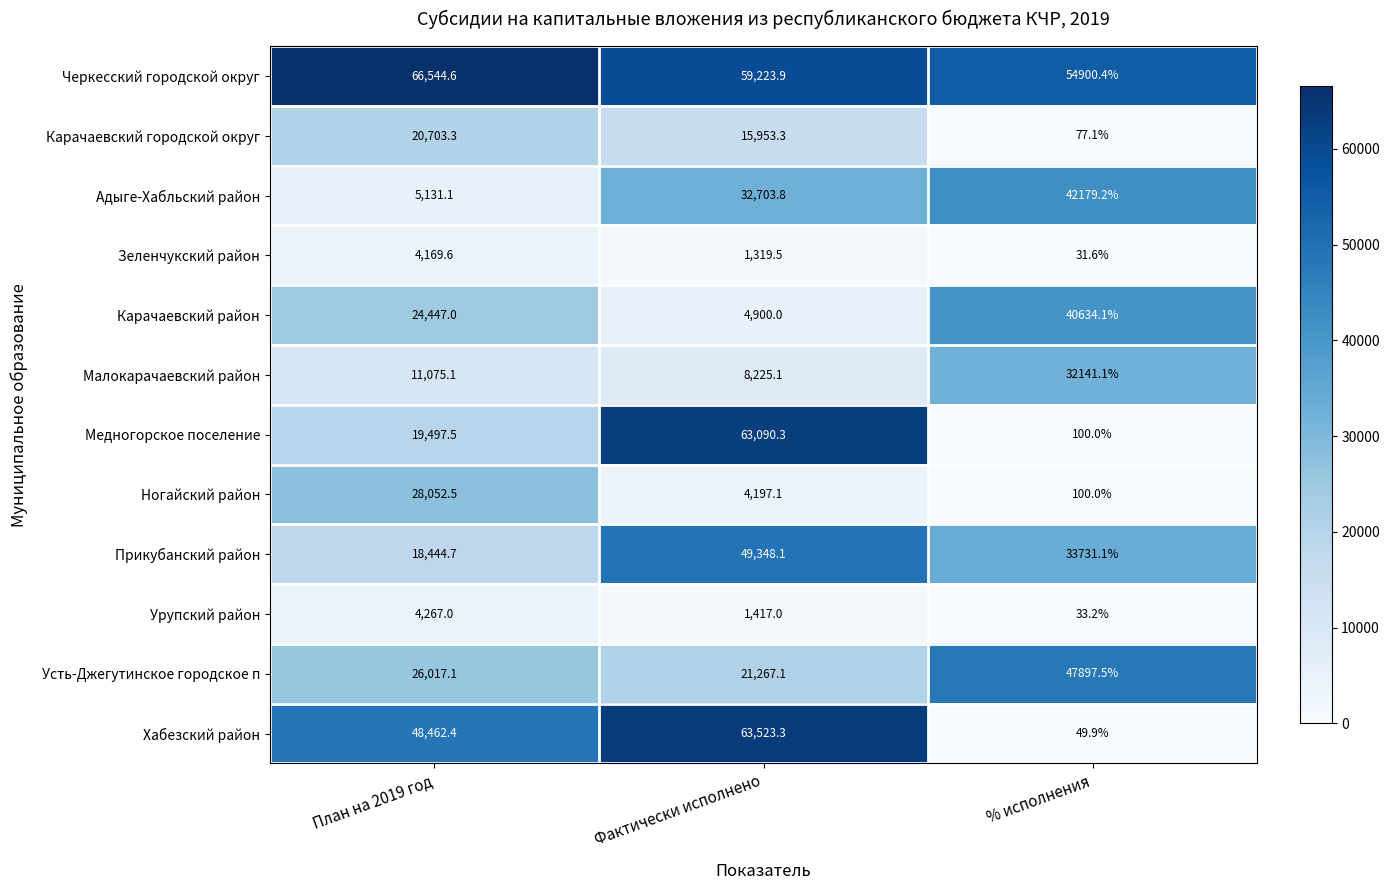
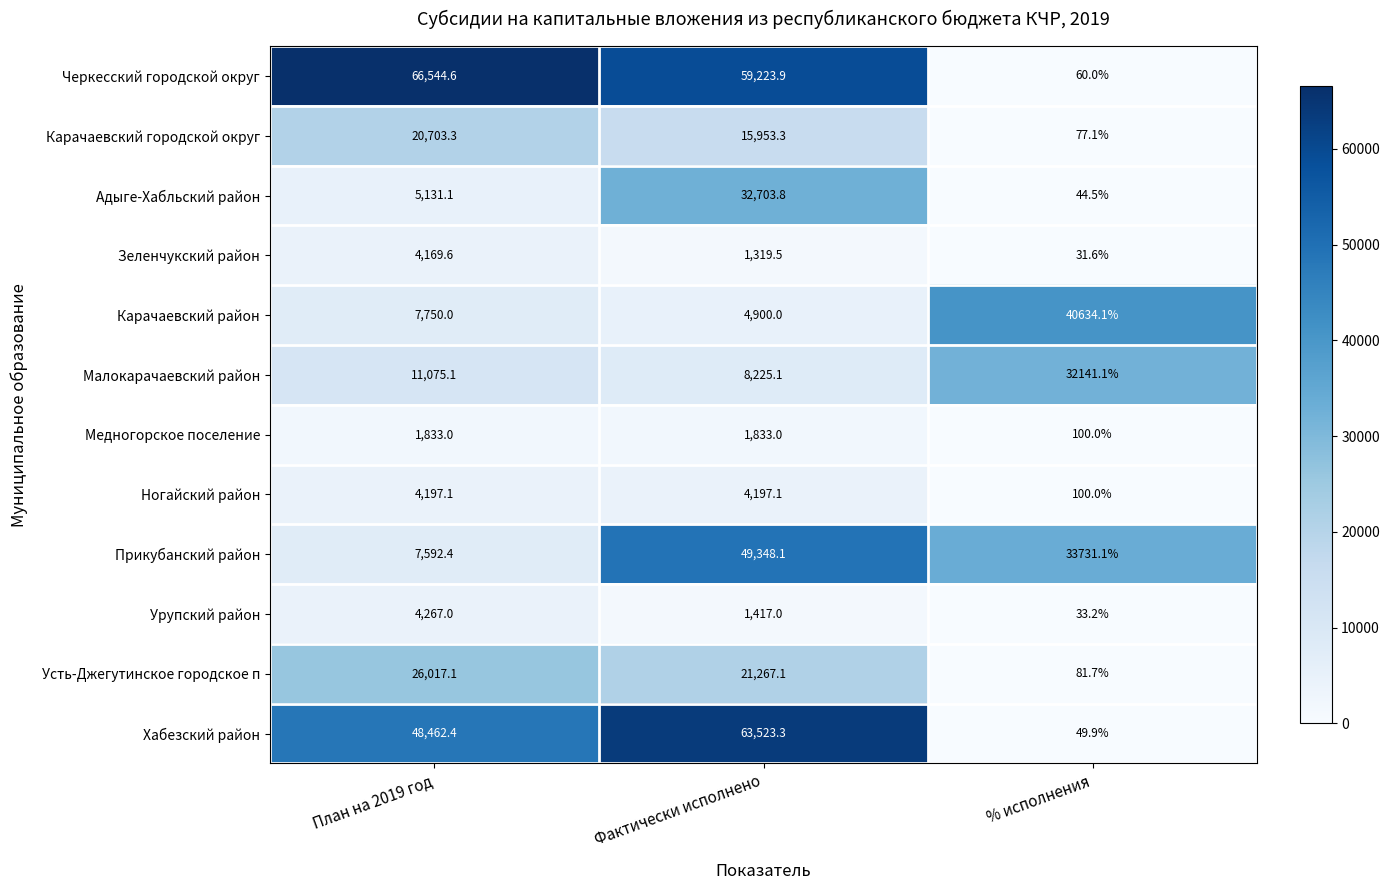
Черкесский городской округ, % исполнения: 54900.4% -> 60.0%
Адыге-Хабльский район, % исполнения: 42179.2% -> 44.5%
Карачаевский район, План на 2019 год: 24,447.0 -> 7,750.0
Медногорское поселение, План на 2019 год: 19,497.5 -> 1,833.0
Медногорское поселение, Фактически исполнено: 63,090.3 -> 1,833.0
Ногайский район, План на 2019 год: 28,052.5 -> 4,197.1
Прикубанский район, План на 2019 год: 18,444.7 -> 7,592.4
Усть-Джегутинское городское п, % исполнения: 47897.5% -> 81.7%
